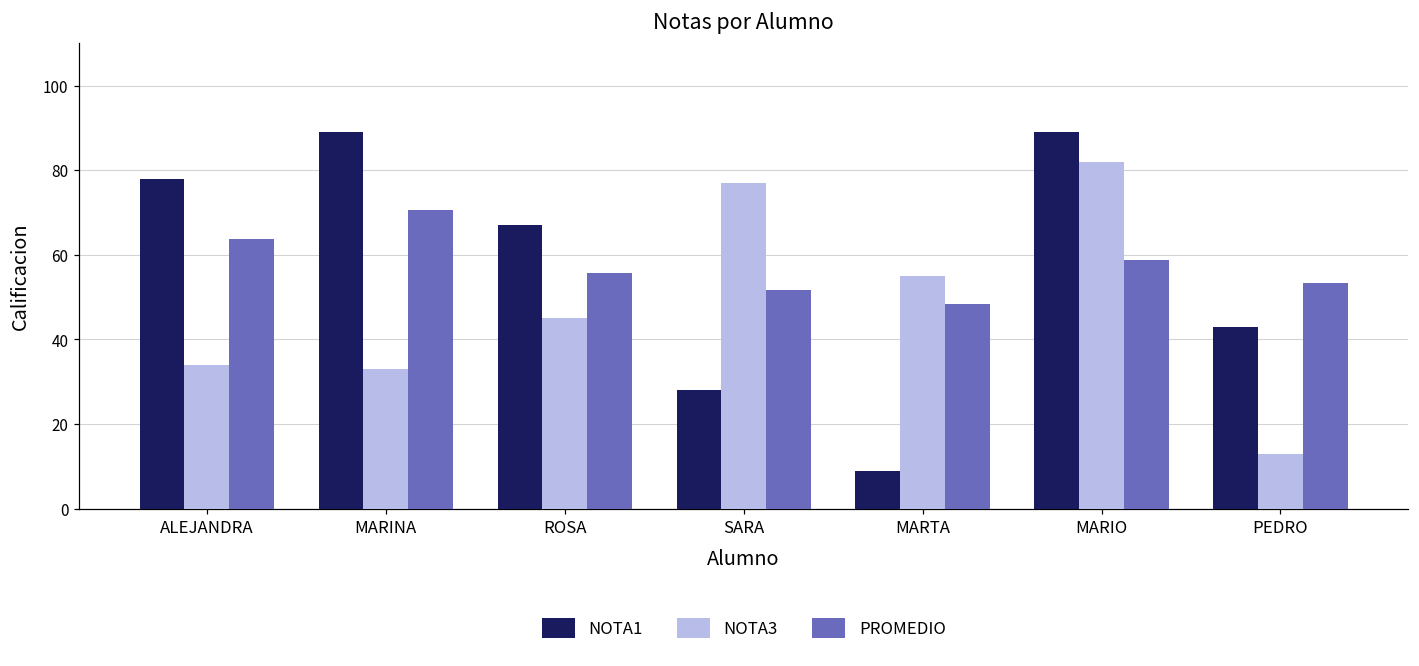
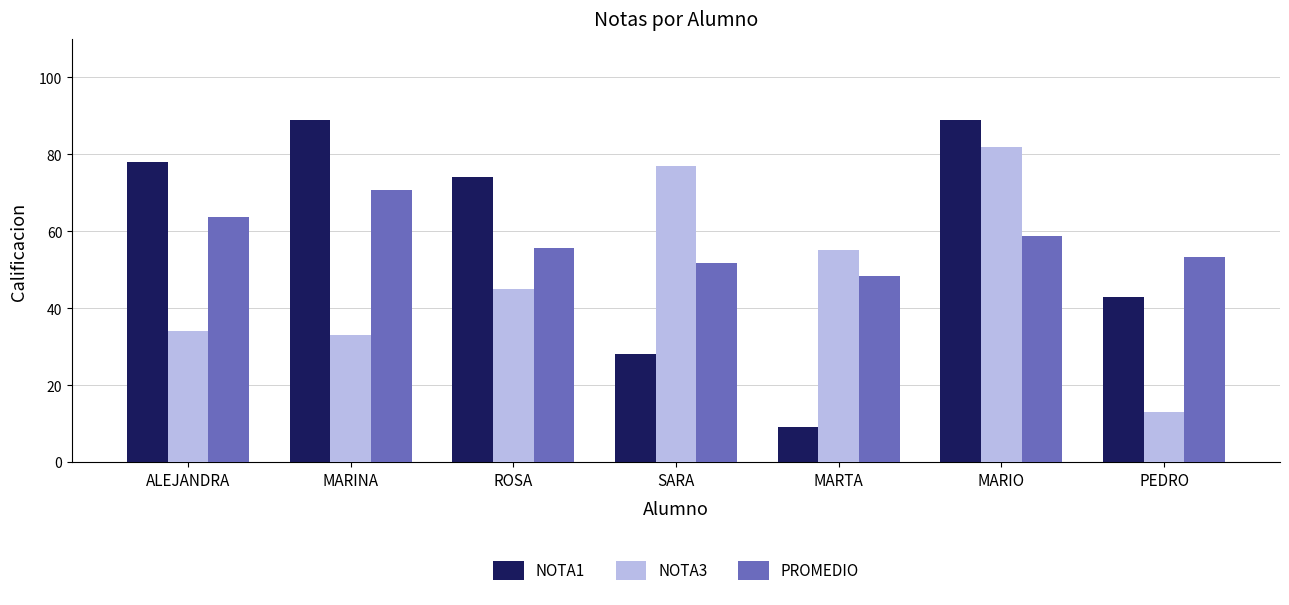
NOTA1, ROSA: 67 -> 74
